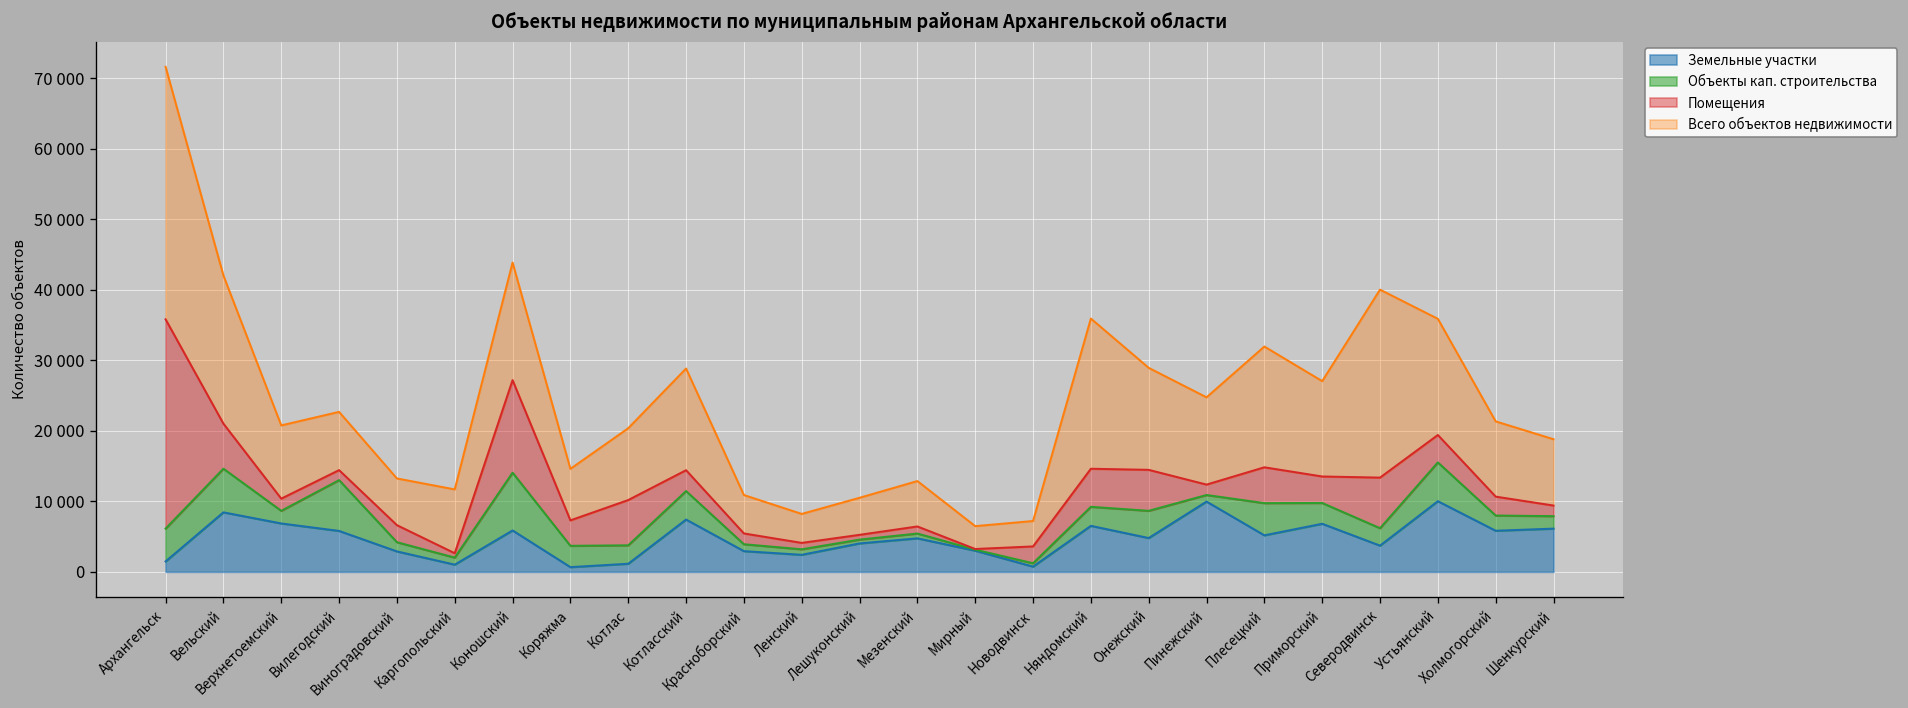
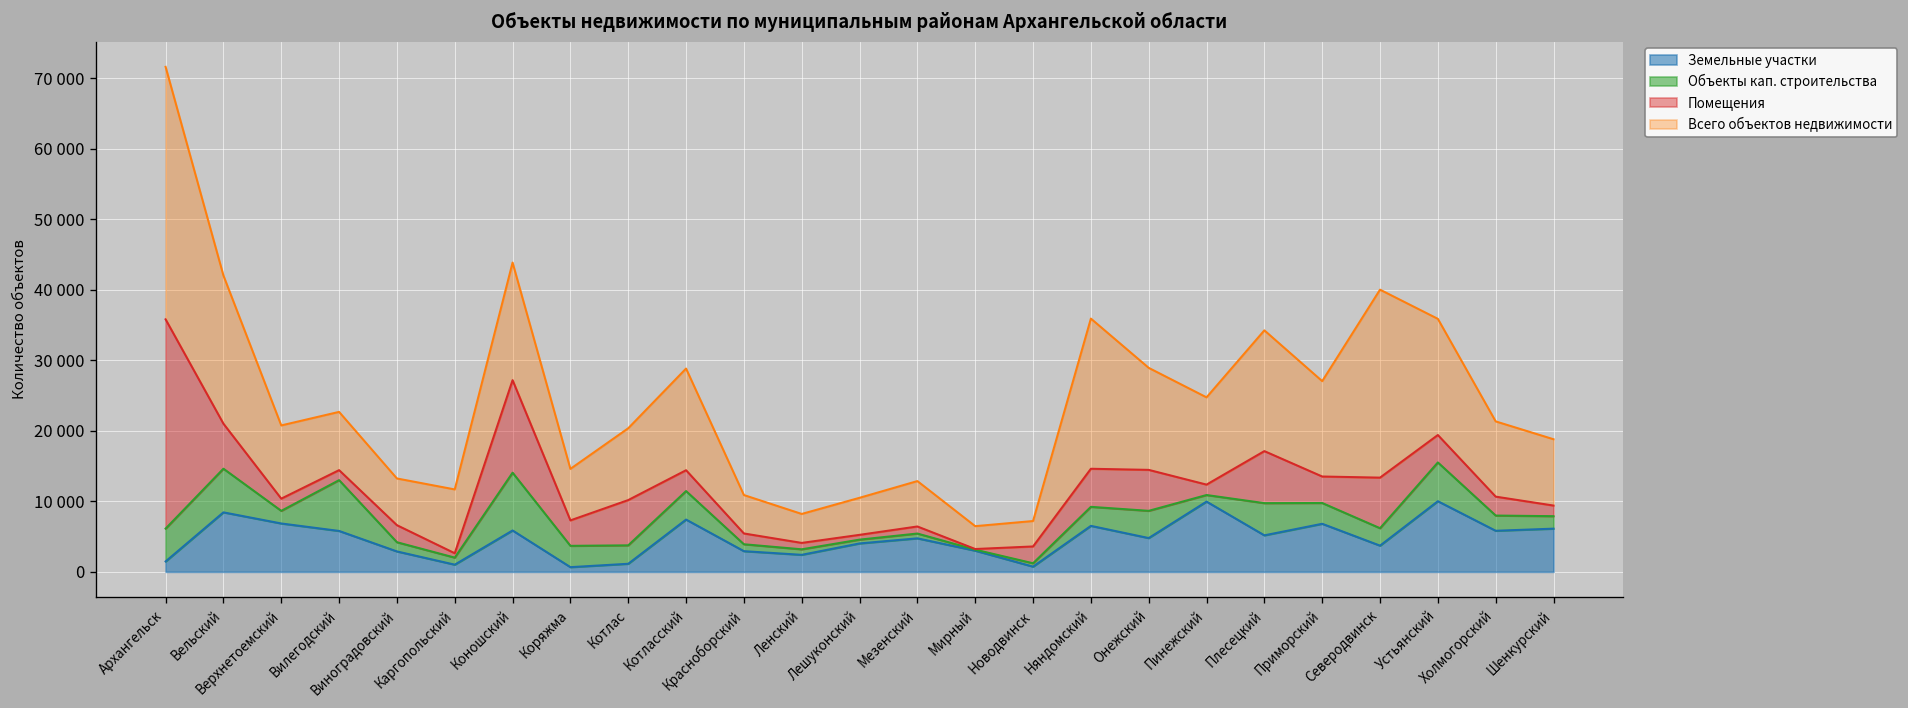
Помещения, Плесецкий: 5000 -> 7000
